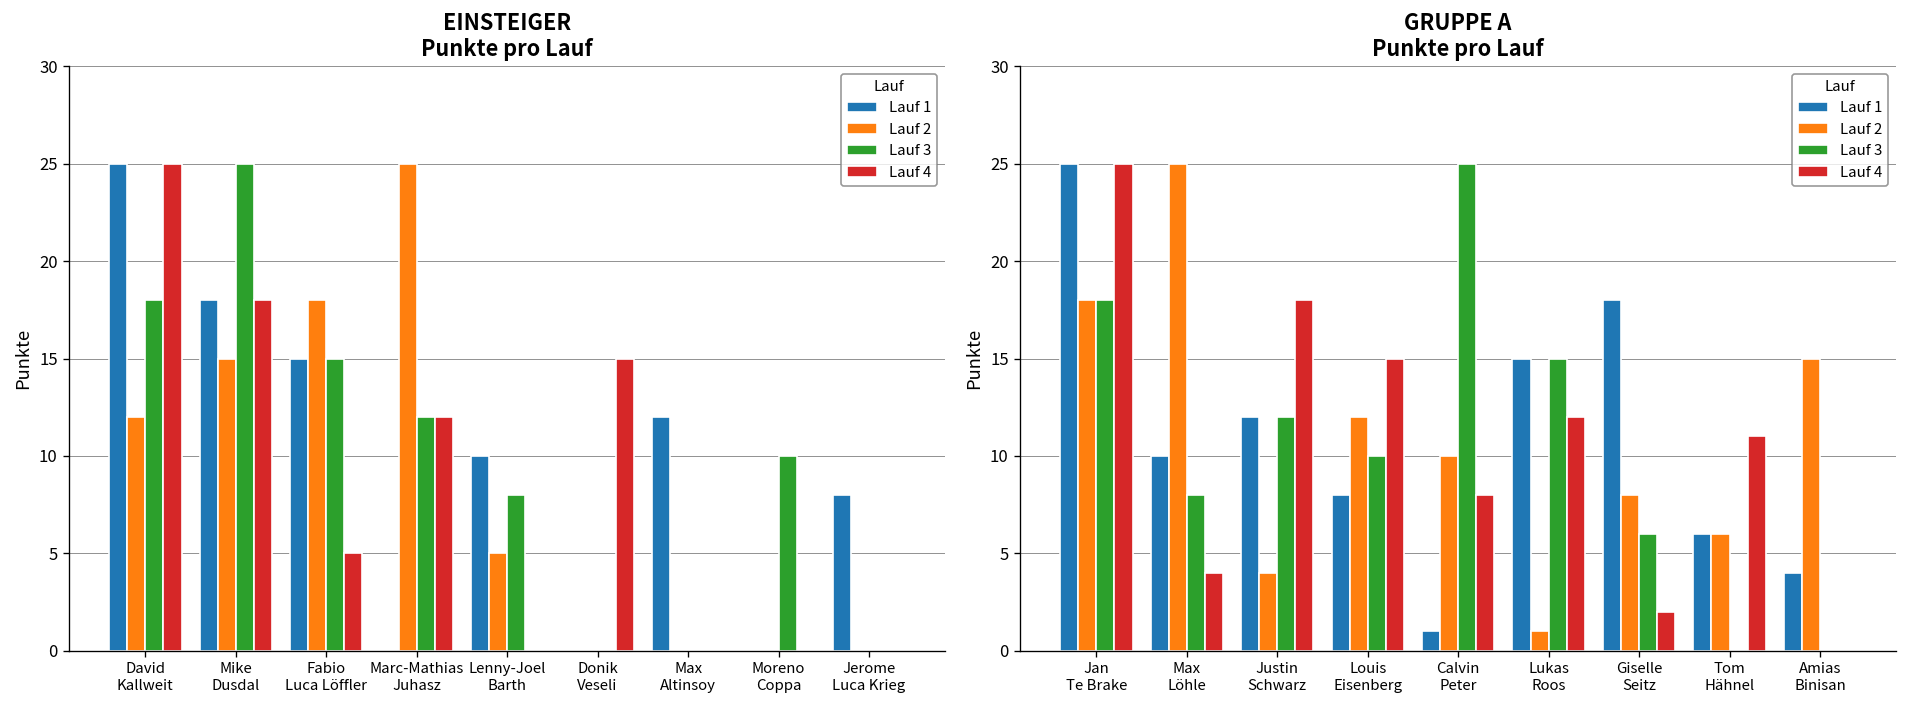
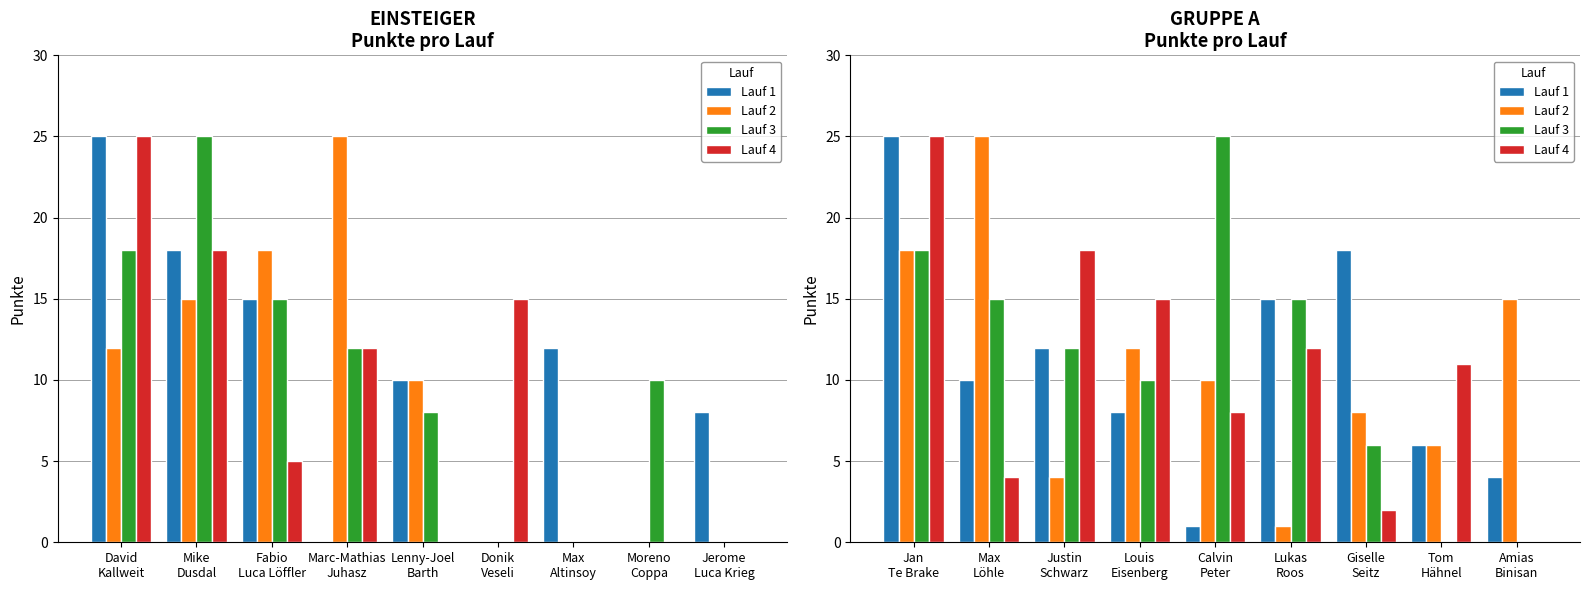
EINSTEIGER Punkte pro Lauf, Lauf 2, Lenny-Joel Barth: 5 -> 10
GRUPPE A Punkte pro Lauf, Lauf 3, Max Löhle: 8 -> 15
